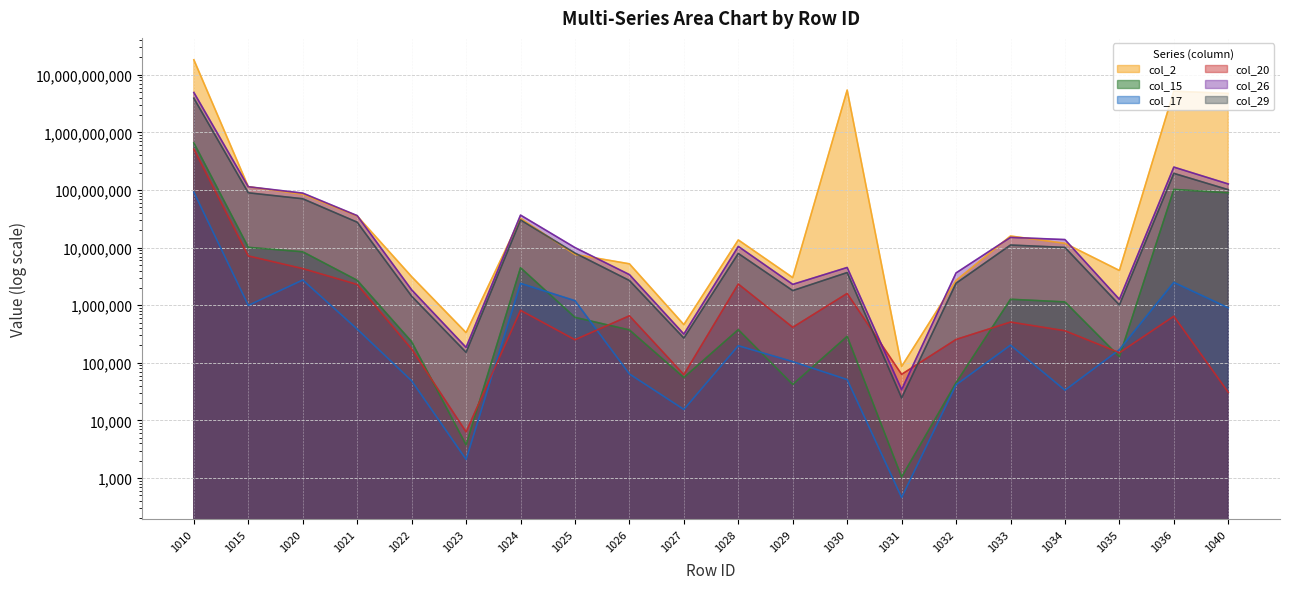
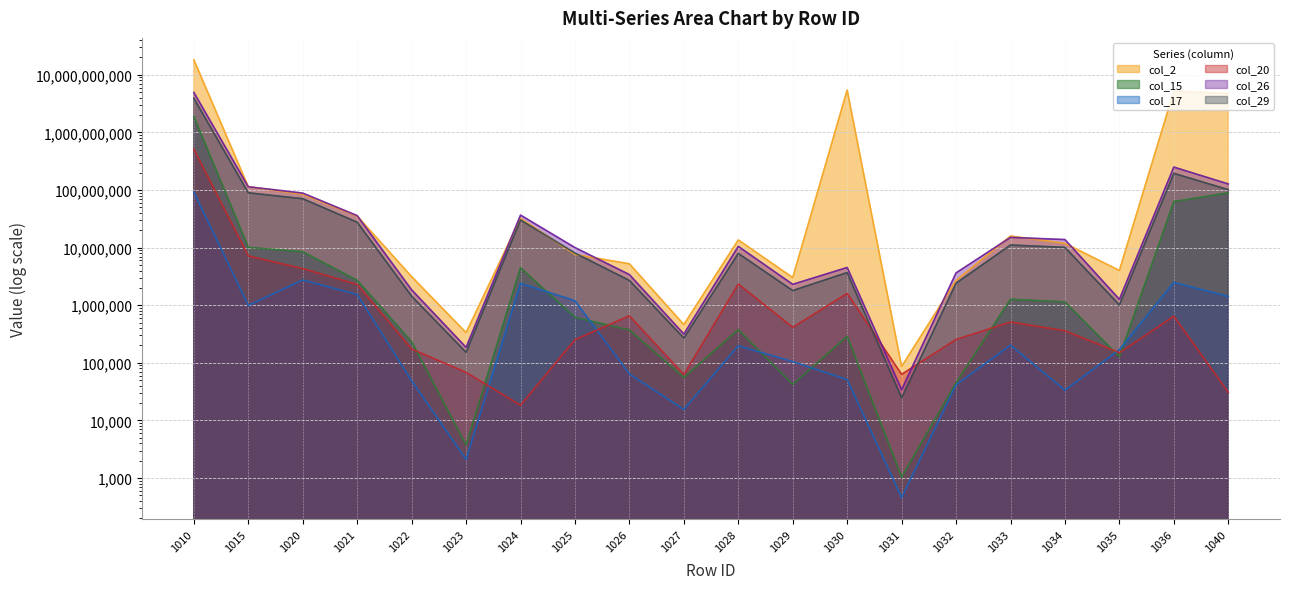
col_15, 1010: 700,000,000 -> 1,900,000,000
col_17, 1021: 400,000 -> 1,500,000
col_20, 1023: 6,000 -> 70,000
col_20, 1024: 800,000 -> 18,000
col_15, 1036: 100,000,000 -> 60,000,000
col_17, 1040: 900,000 -> 1,400,000
